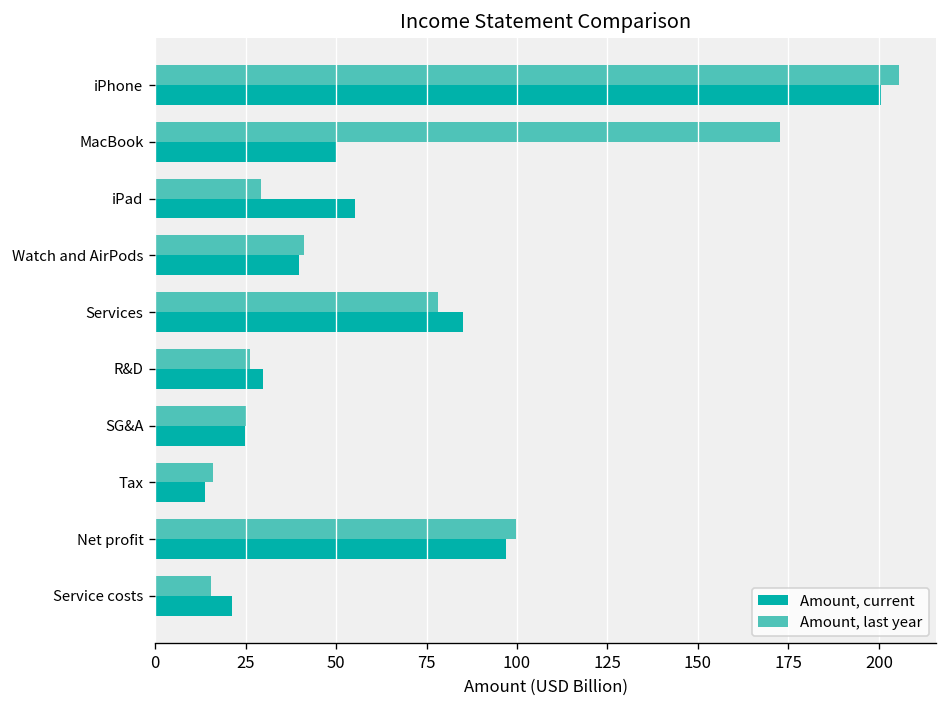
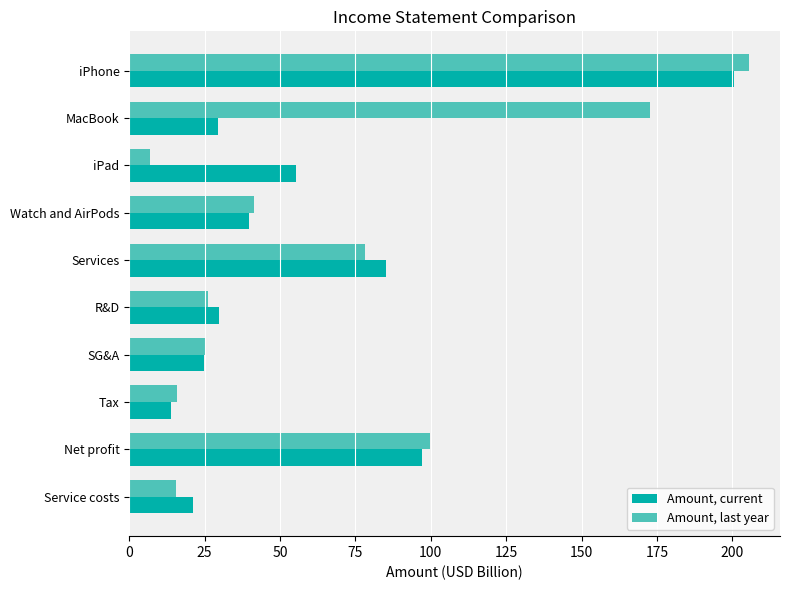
Amount, current, MacBook: 50 -> 29
Amount, last year, iPad: 29 -> 7
